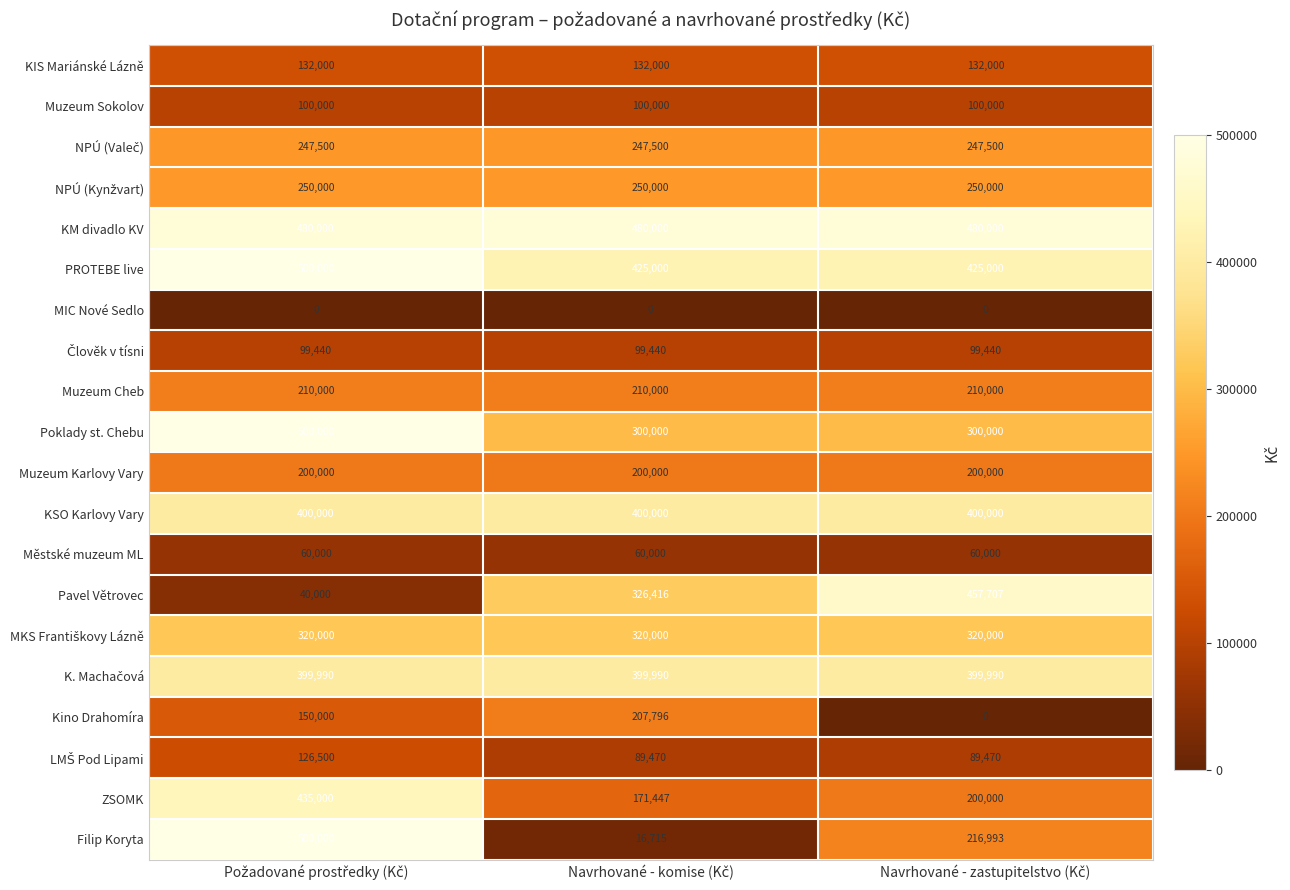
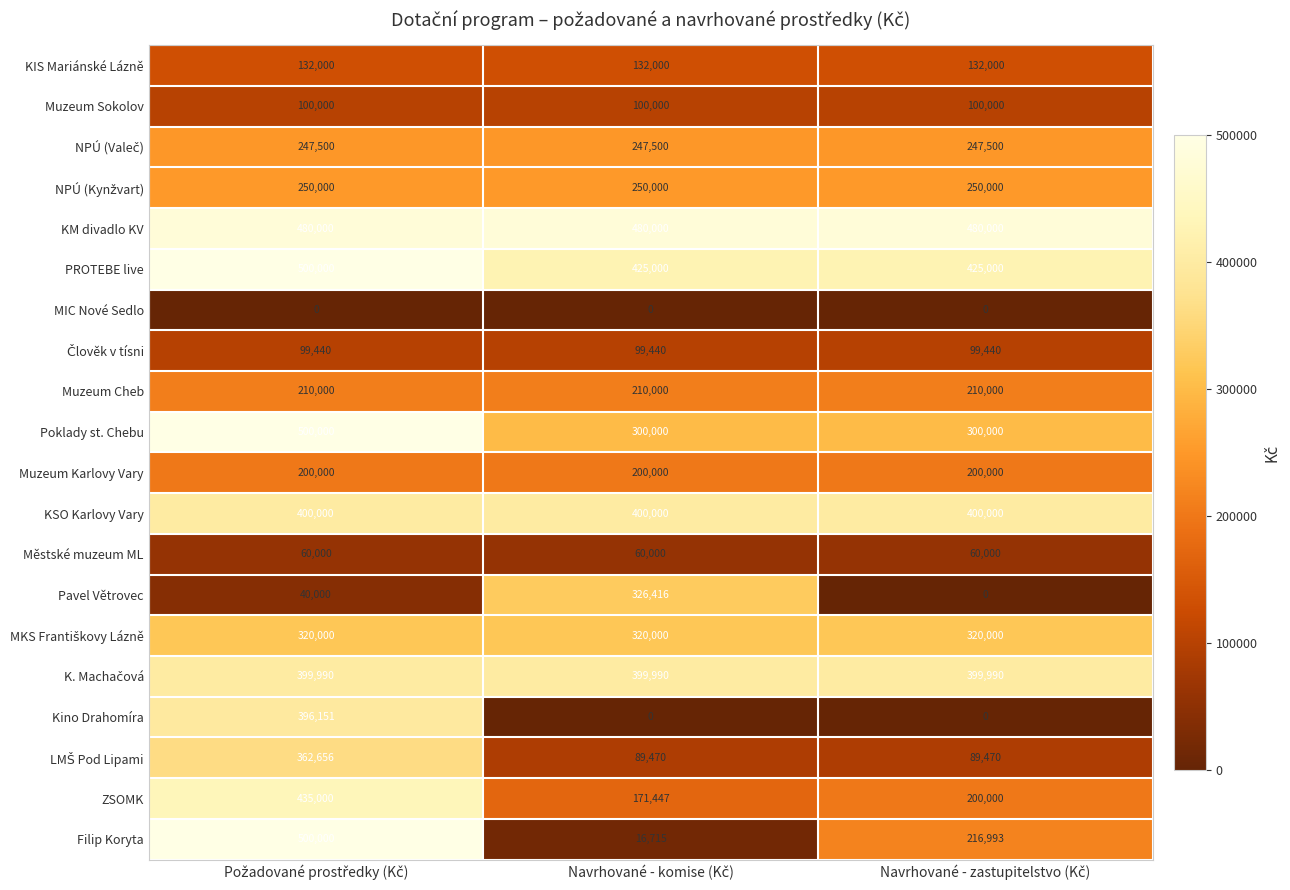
Pavel Větrovec, Navrhované - zastupitelstvo (Kč): 457,707 -> 0
Kino Drahomíra, Požadované prostředky (Kč): 150,000 -> 396,151
Kino Drahomíra, Navrhované - komise (Kč): 207,796 -> 0
LMŠ Pod Lipami, Požadované prostředky (Kč): 126,500 -> 362,656
